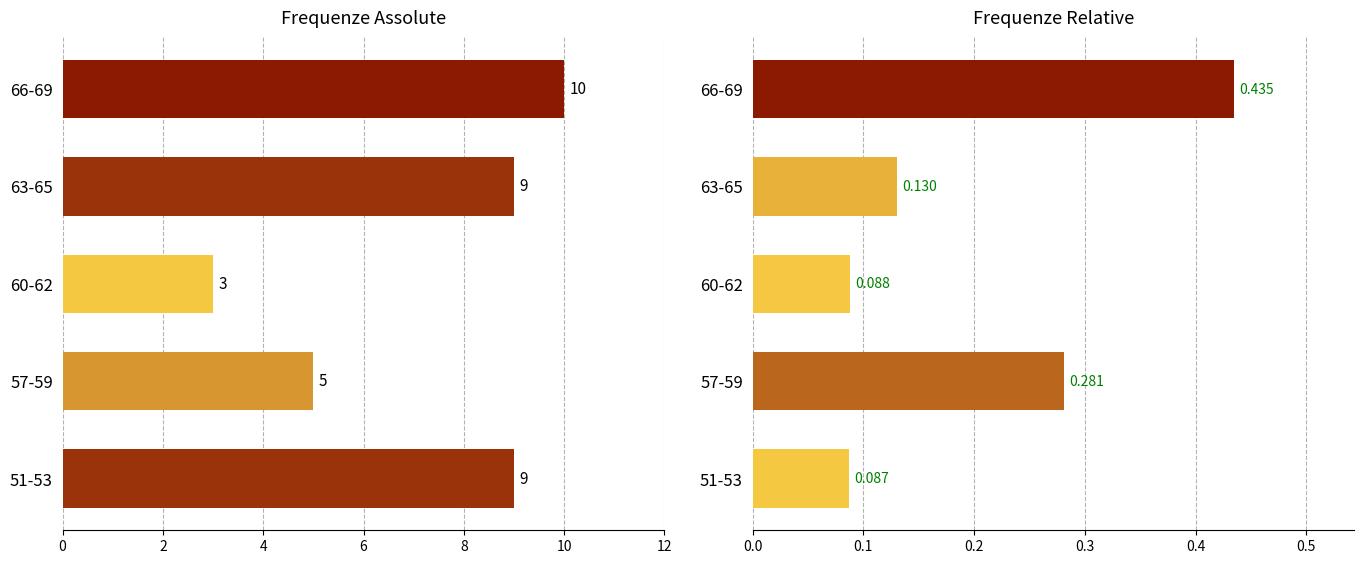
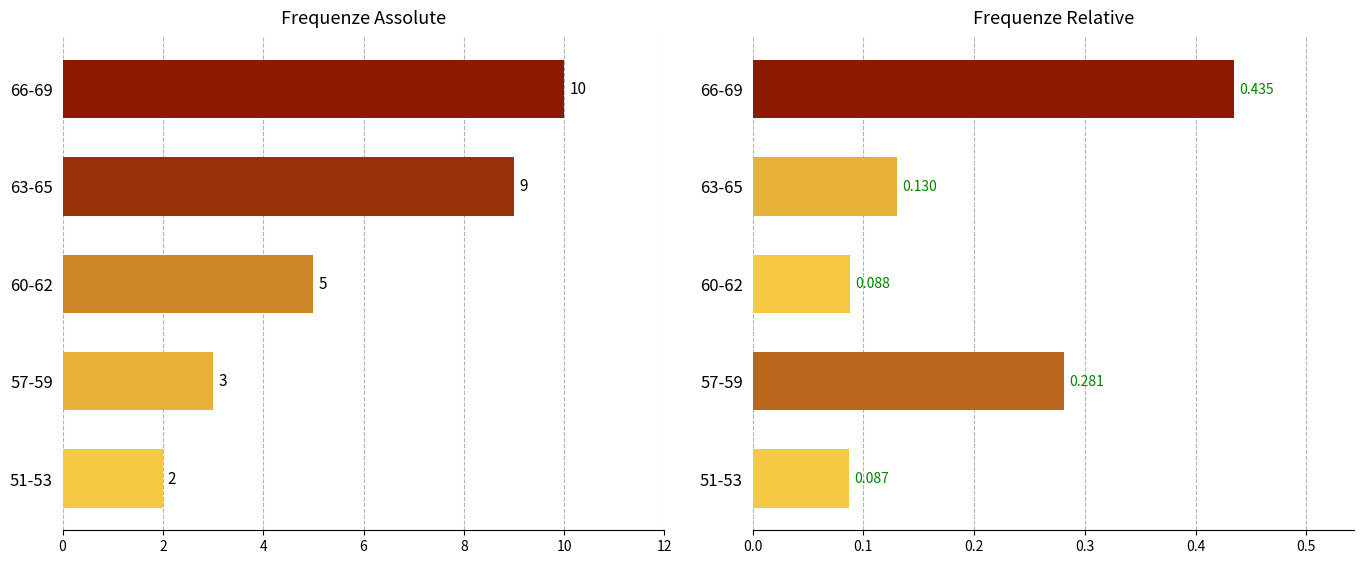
Frequenze Assolute, 60-62: 3 -> 5
Frequenze Assolute, 57-59: 5 -> 3
Frequenze Assolute, 51-53: 9 -> 2
